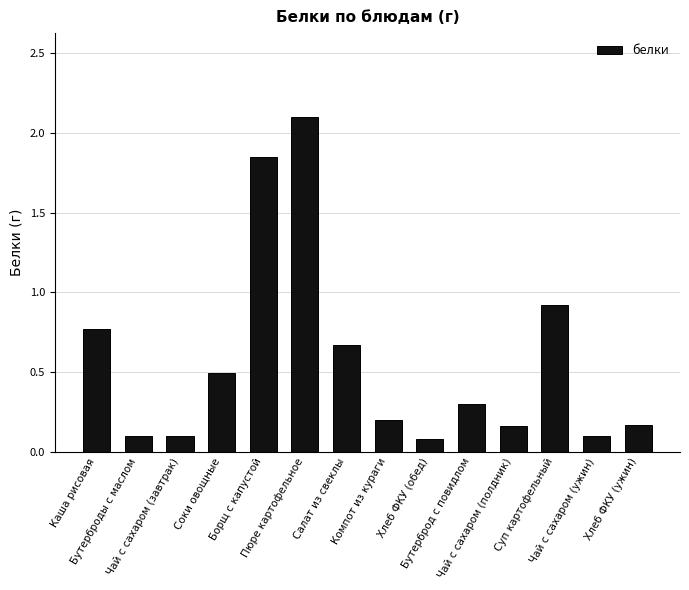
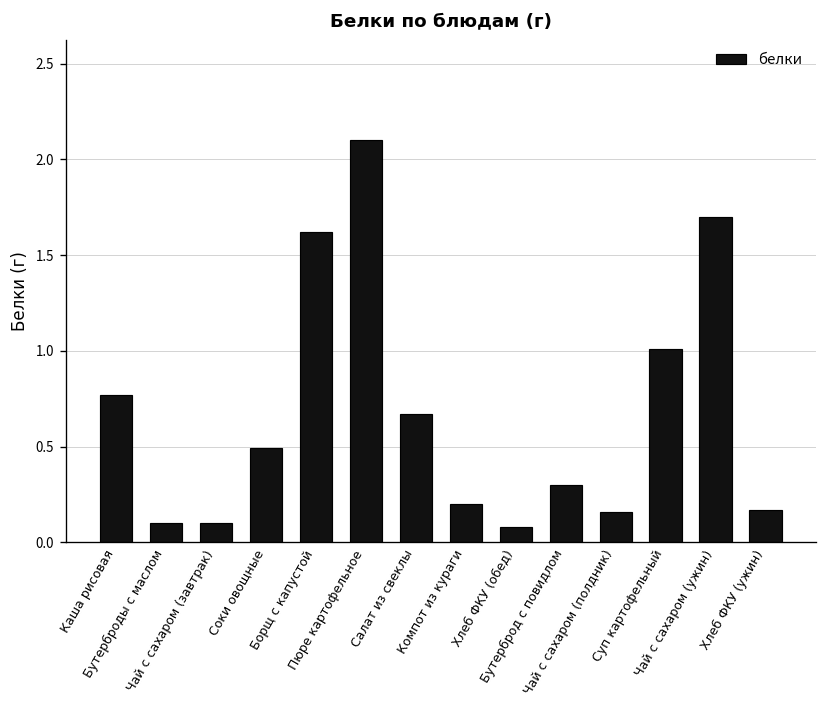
Борщ с капустой: 1.85 -> 1.62
Суп картофельный: 0.92 -> 1.01
Чай с сахаром (ужин): 0.1 -> 1.7
